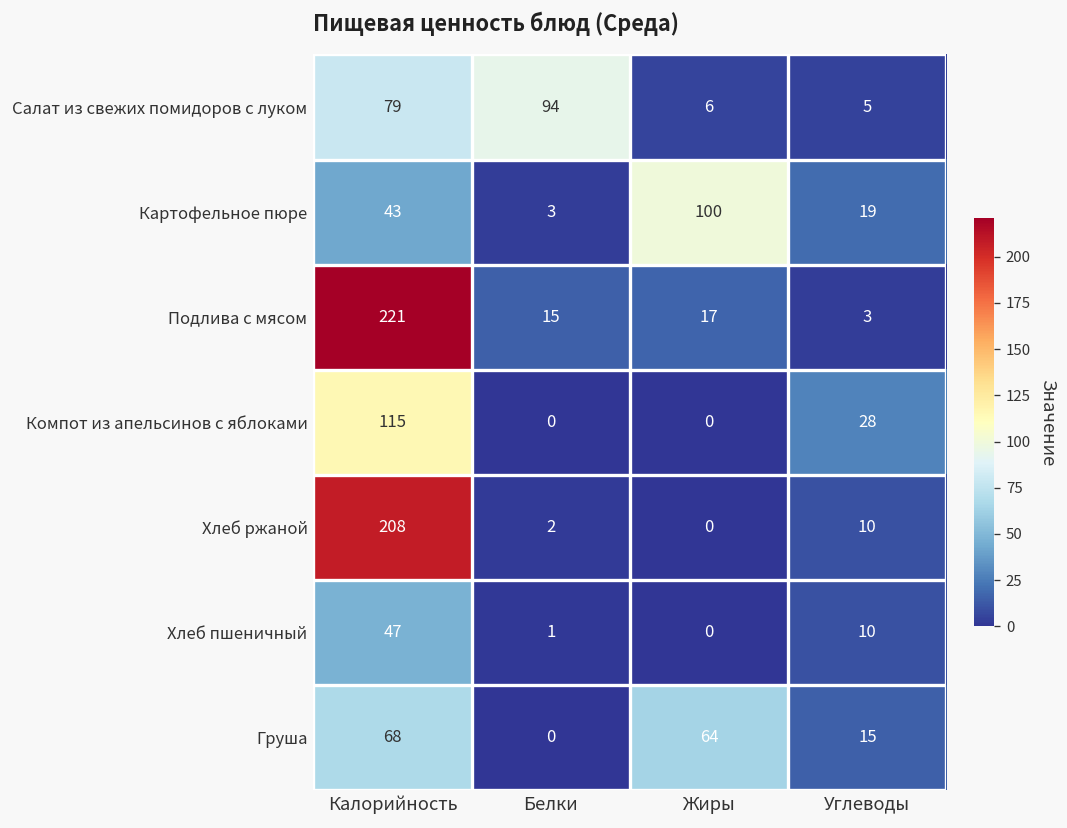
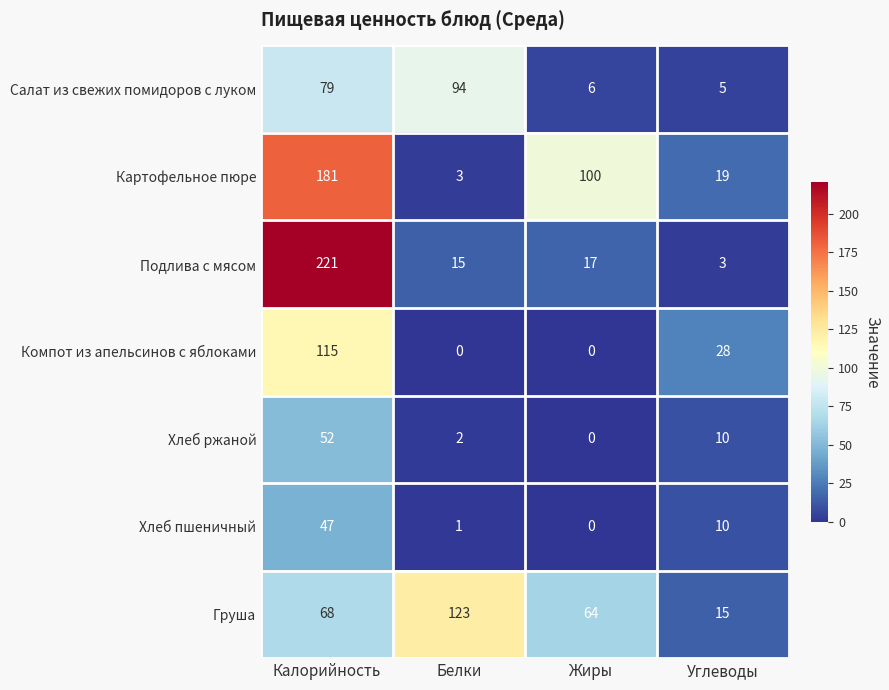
Картофельное пюре, Калорийность: 43 -> 181
Хлеб ржаной, Калорийность: 208 -> 52
Груша, Белки: 0 -> 123
